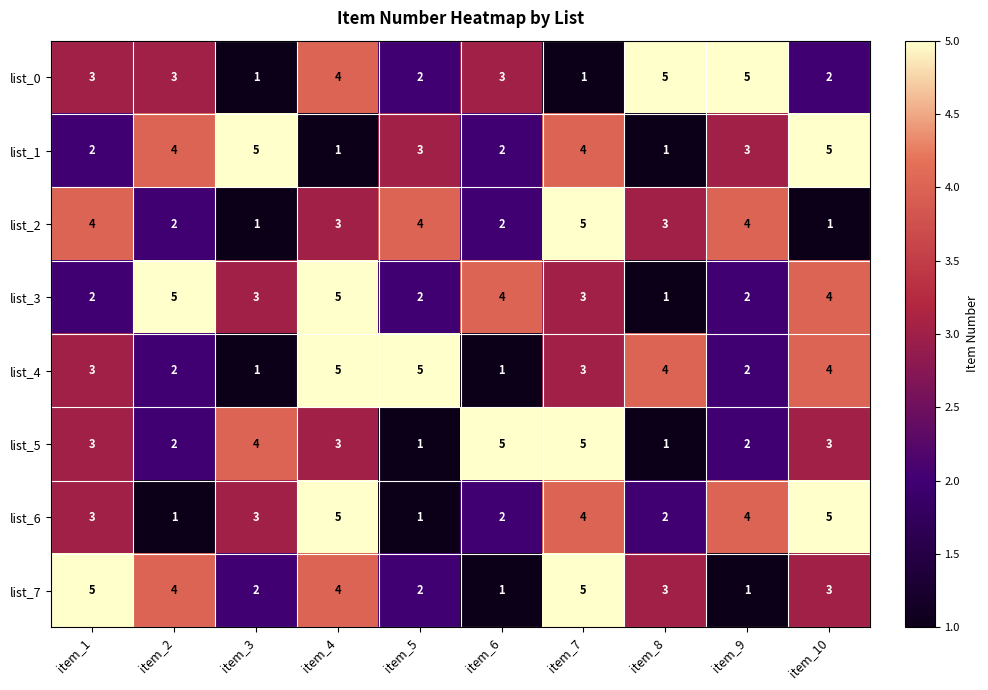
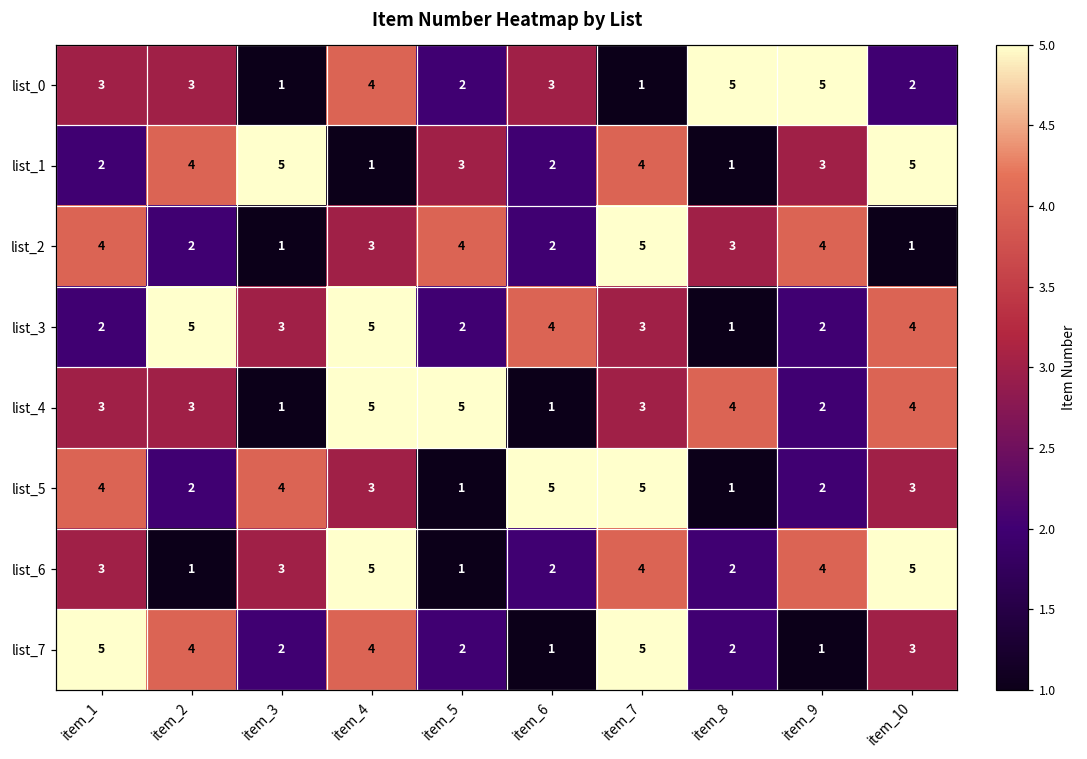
list_4, item_2: 2 -> 3
list_5, item_1: 3 -> 4
list_7, item_8: 3 -> 2
